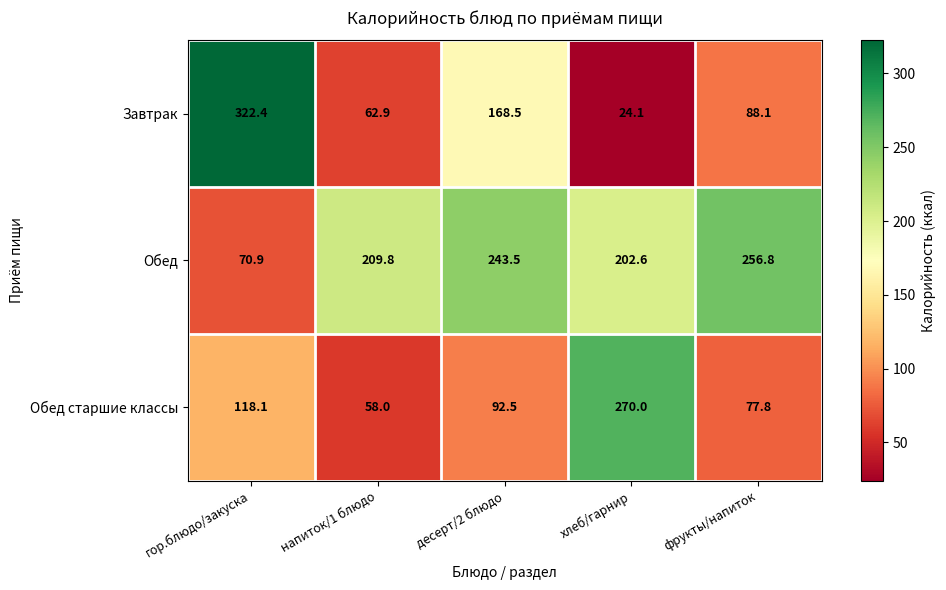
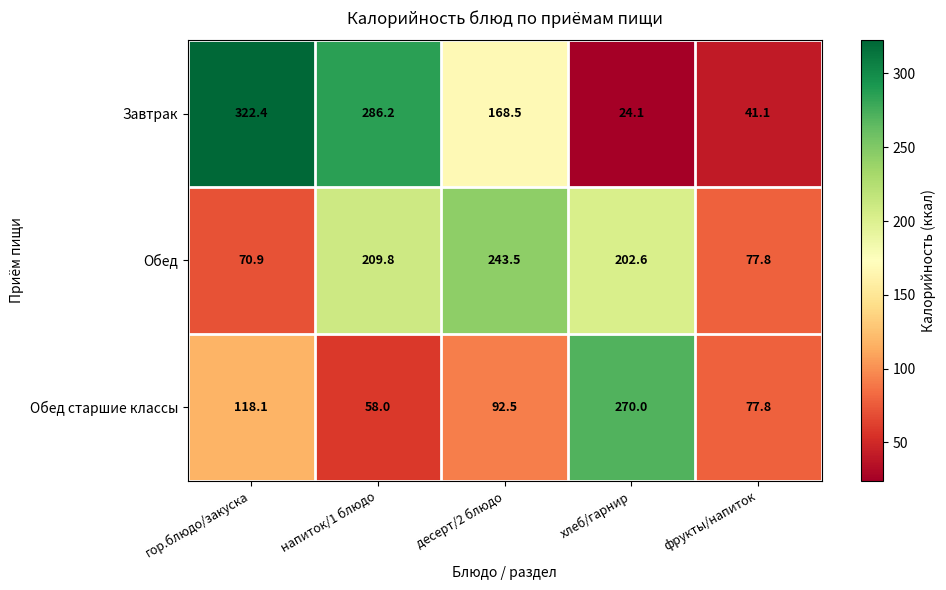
Завтрак, напиток/1 блюдо: 62.9 -> 286.2
Завтрак, фрукты/напиток: 88.1 -> 41.1
Обед, фрукты/напиток: 256.8 -> 77.8
